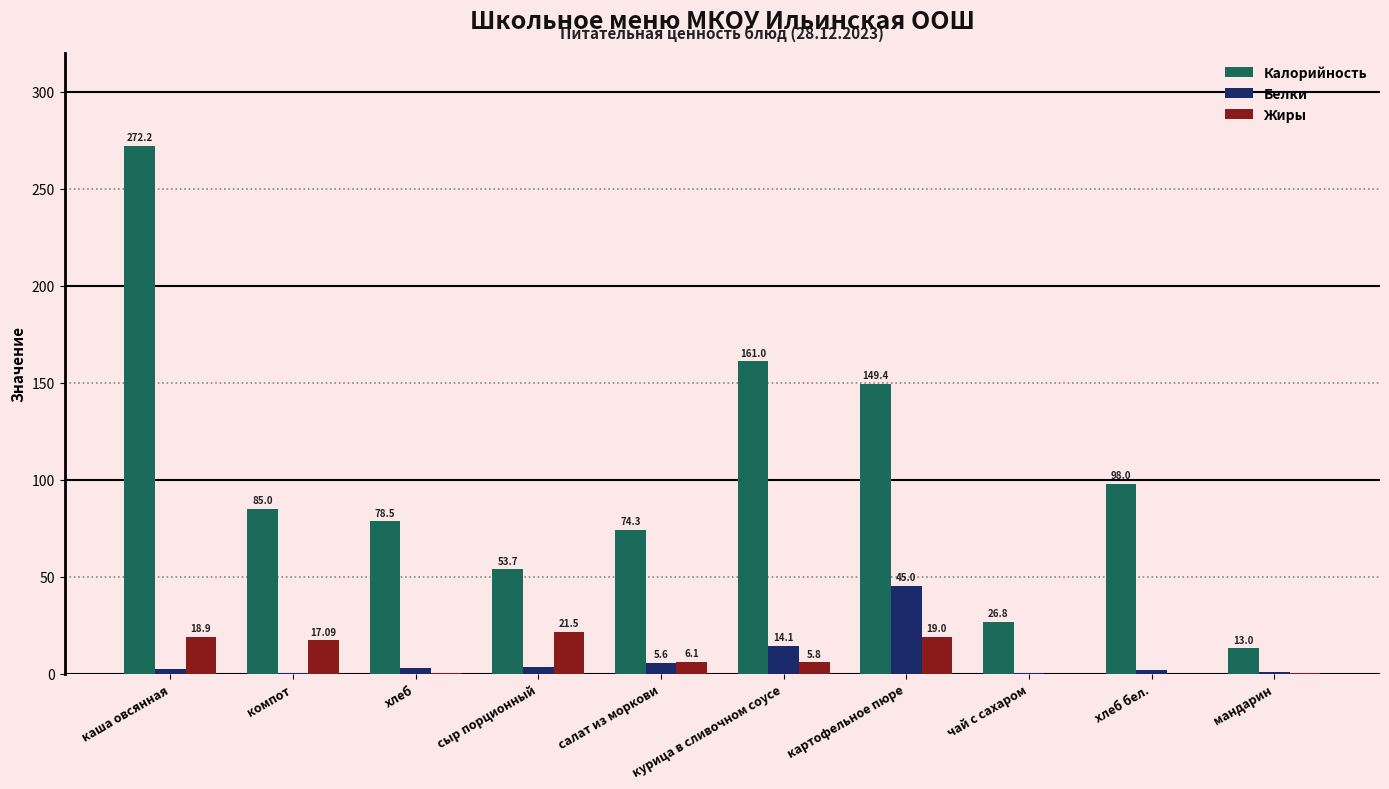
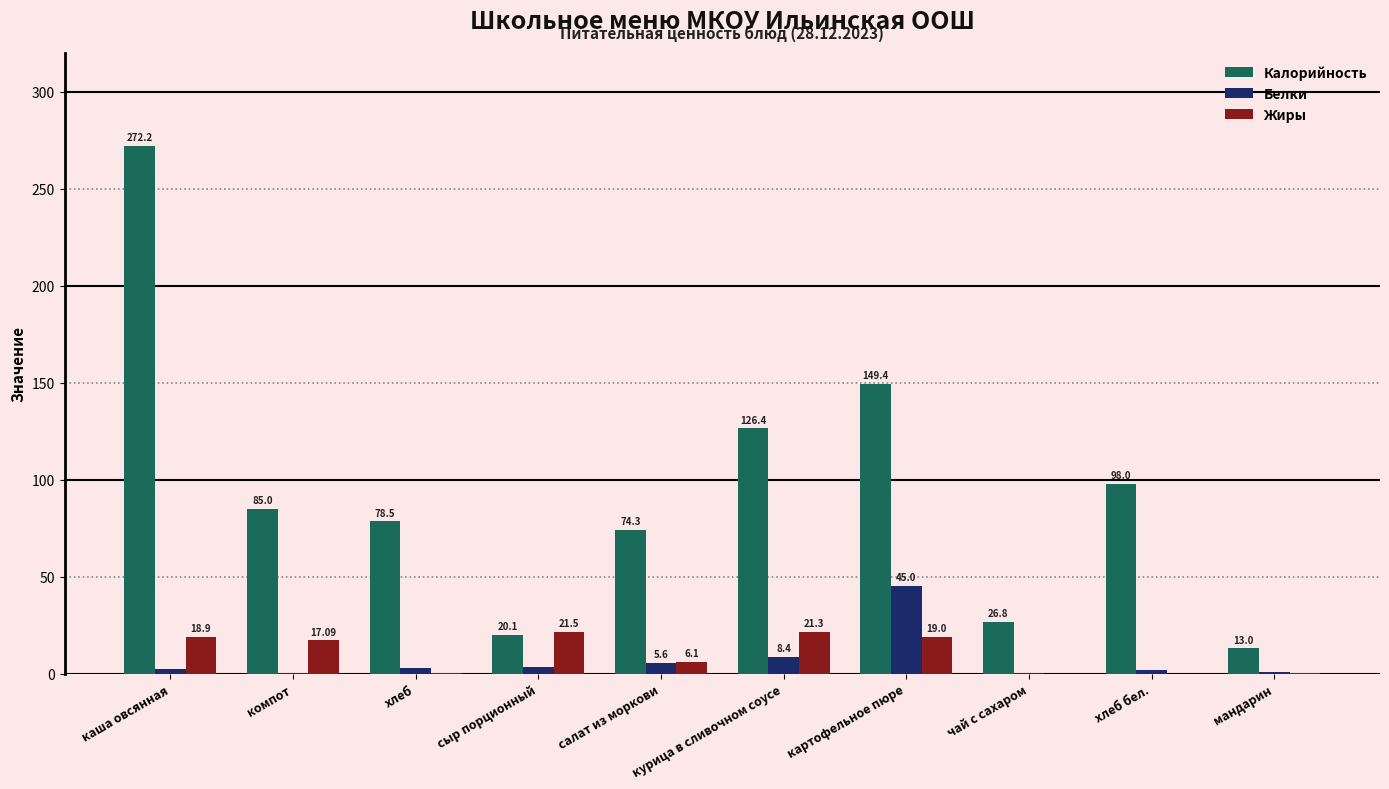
Калорийность, сыр порционный: 53.7 -> 20.1
Калорийность, курица в сливочном соусе: 161.0 -> 126.4
Белки, курица в сливочном соусе: 14.1 -> 8.4
Жиры, курица в сливочном соусе: 5.8 -> 21.3
